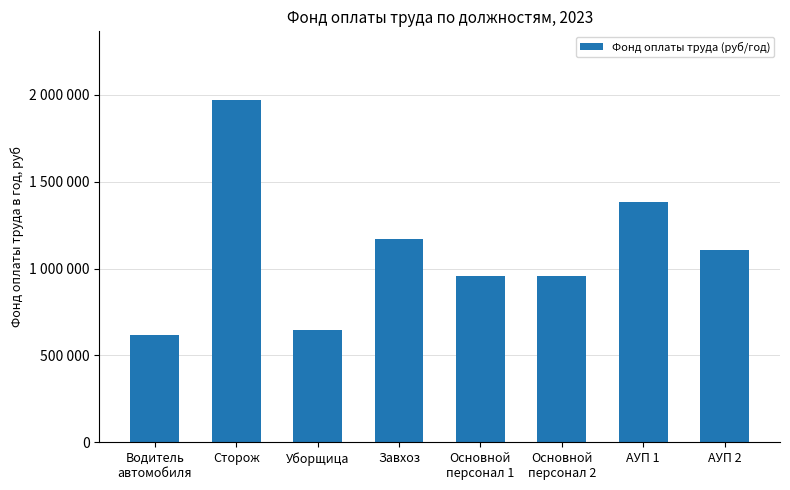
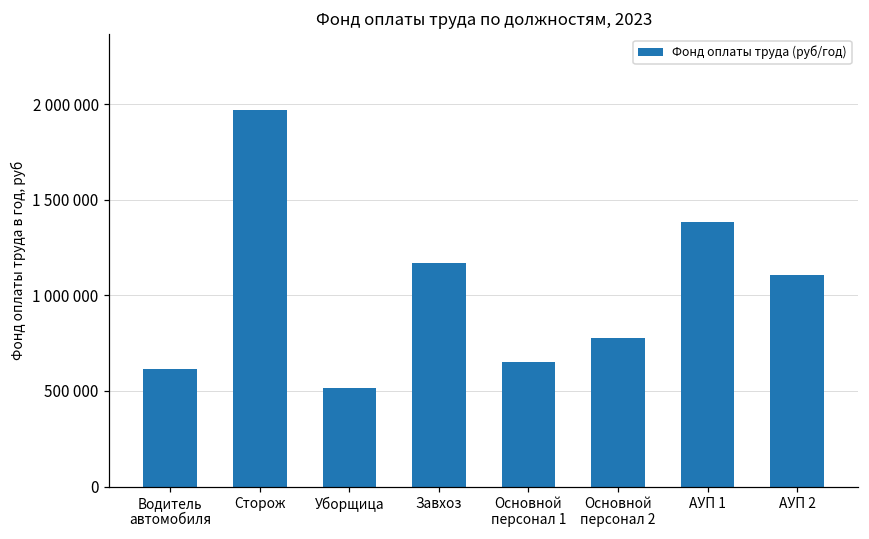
Уборщица: 650000 -> 510000
Основной персонал 1: 960000 -> 650000
Основной персонал 2: 960000 -> 780000
